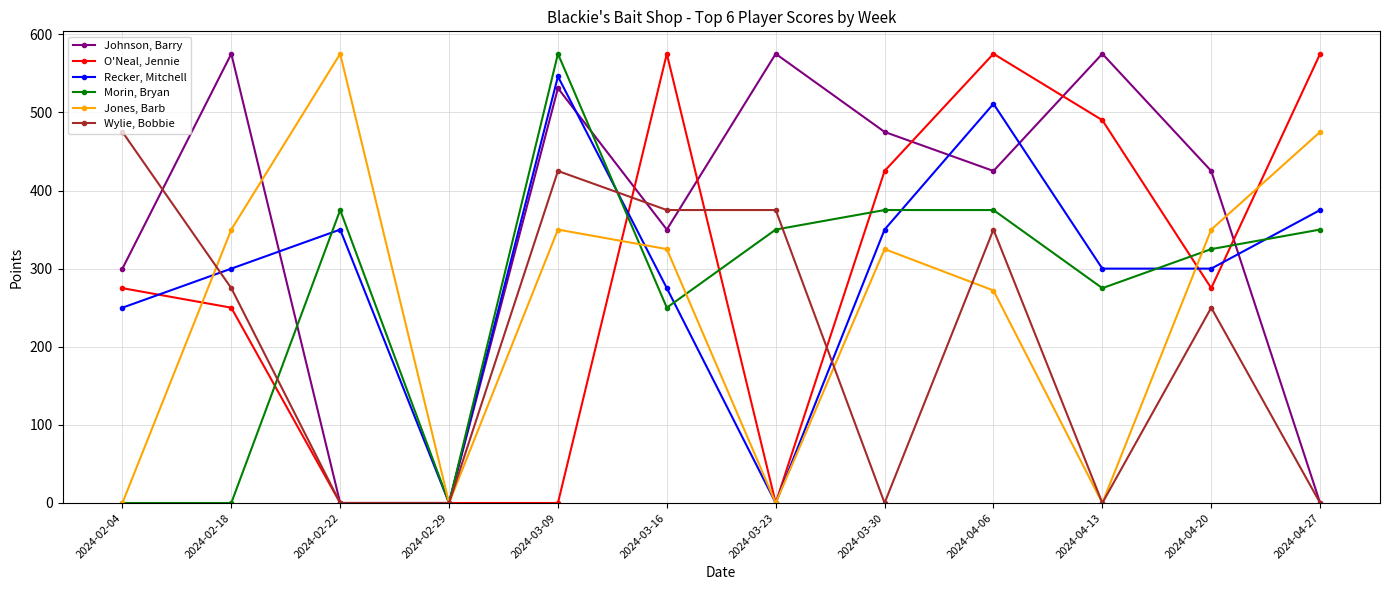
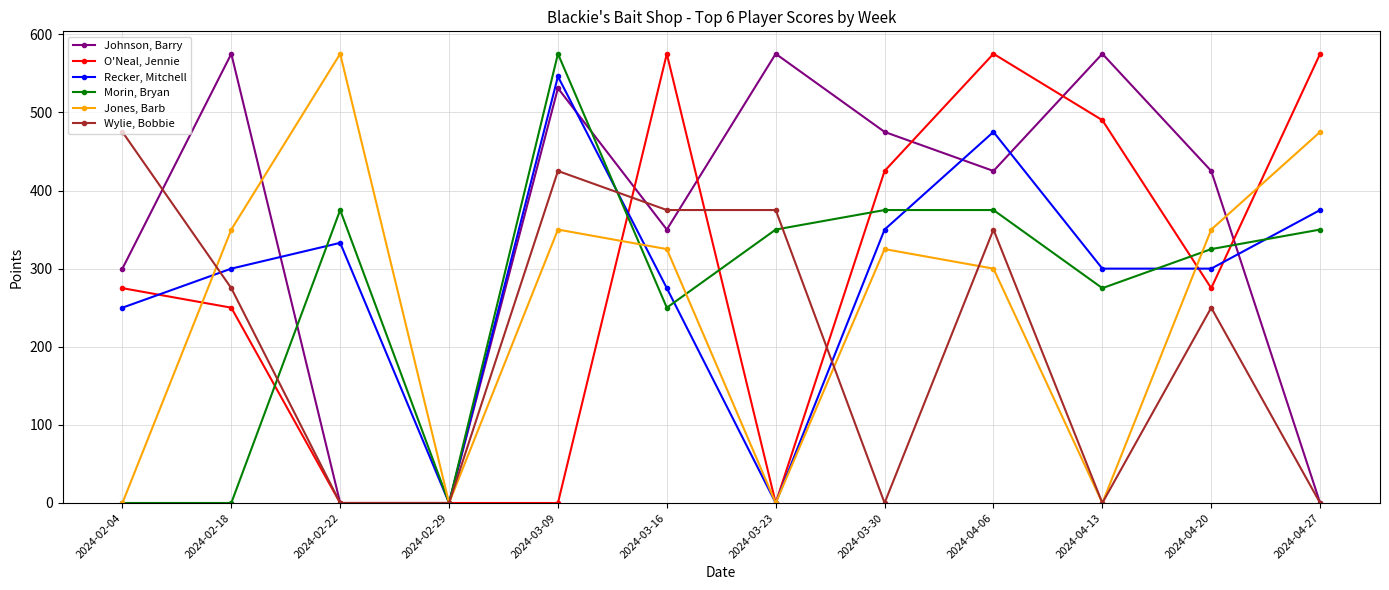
Recker, Mitchell, 2024-02-22: 350 -> 330
Recker, Mitchell, 2024-04-06: 510 -> 480
Jones, Barb, 2024-04-06: 270 -> 300
